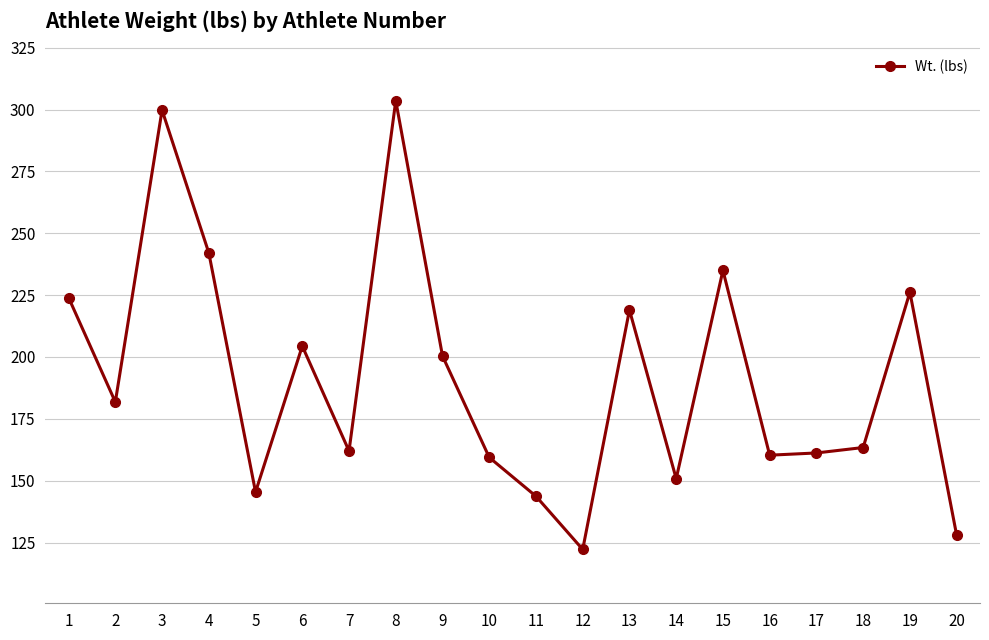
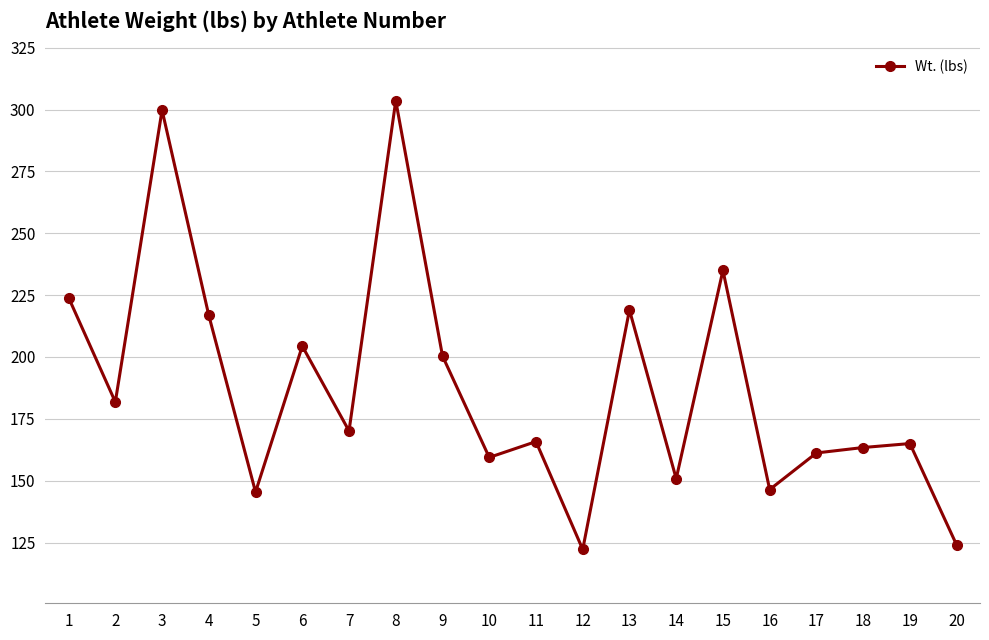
4: 242 -> 217
7: 162 -> 170
11: 144 -> 166
16: 160 -> 146
19: 226 -> 165
20: 128 -> 124
